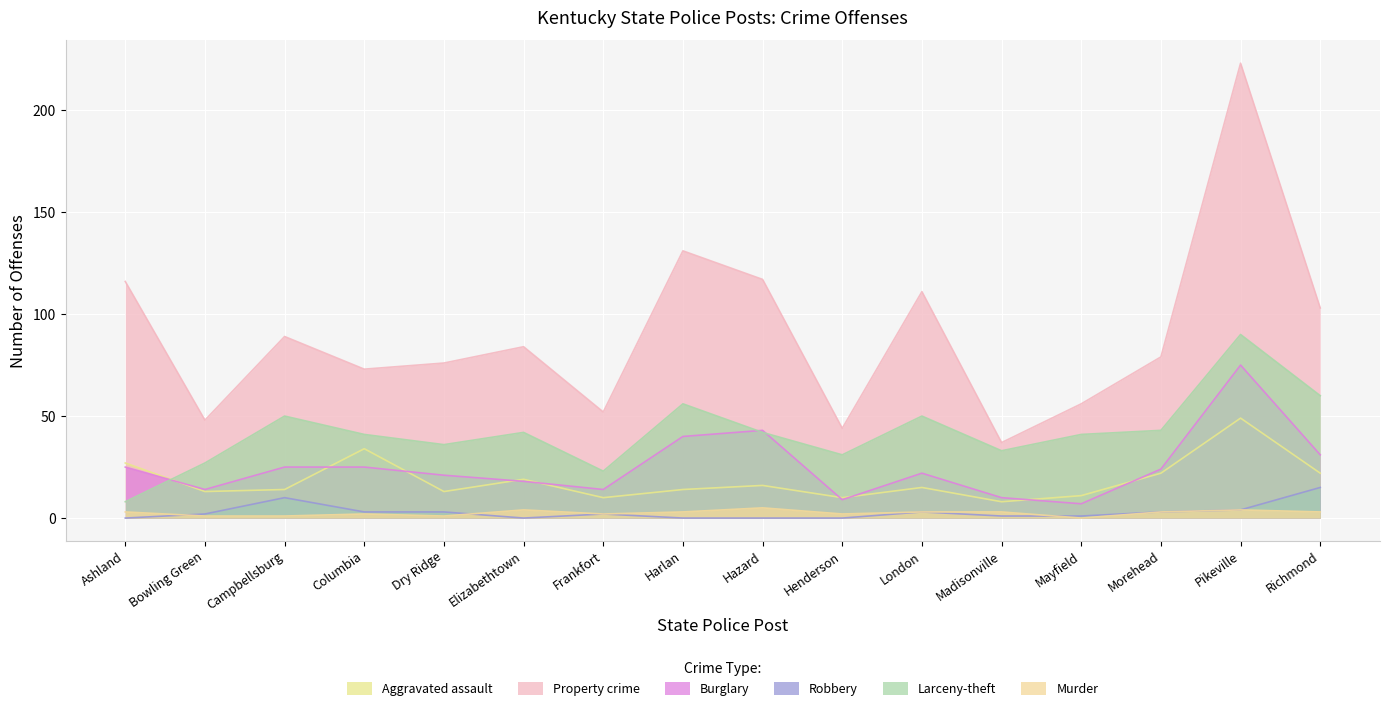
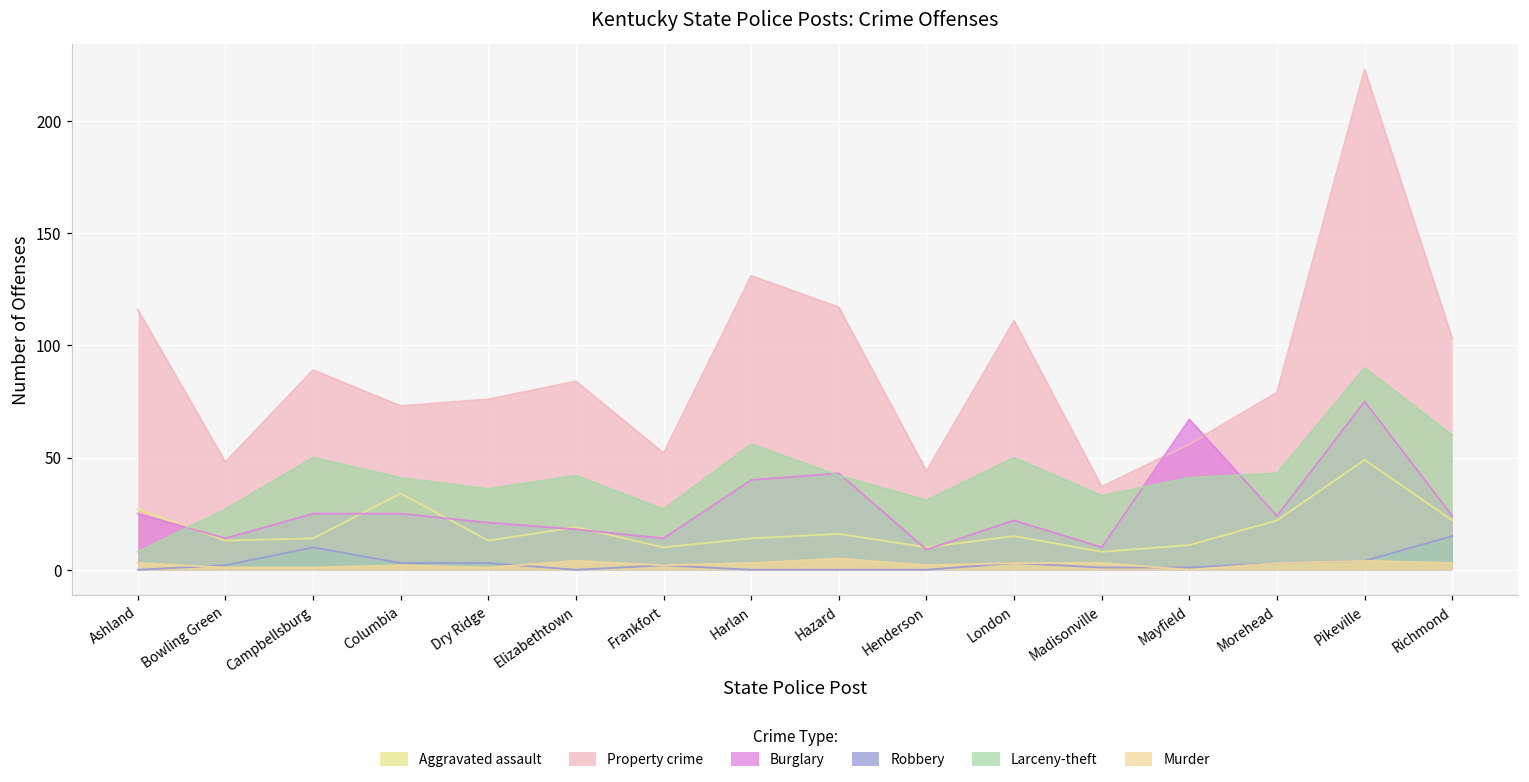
Larceny-theft, Frankfort: 23 -> 27
Burglary, Mayfield: 7 -> 67
Burglary, Richmond: 31 -> 24
